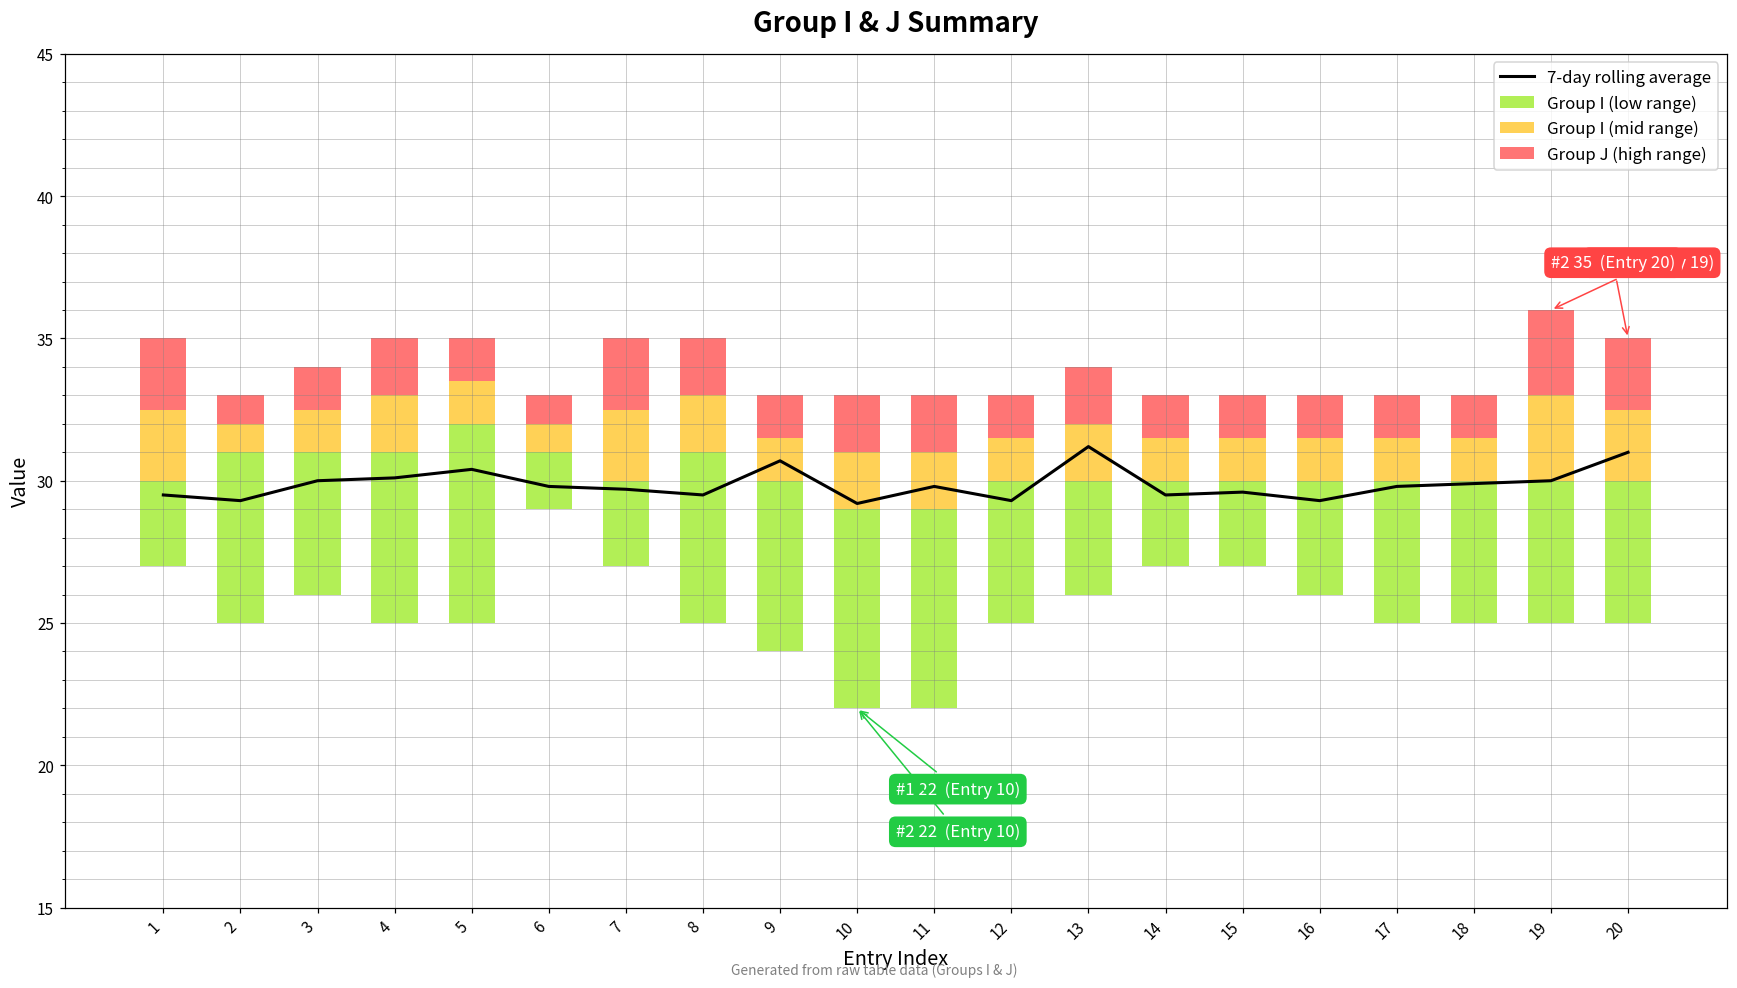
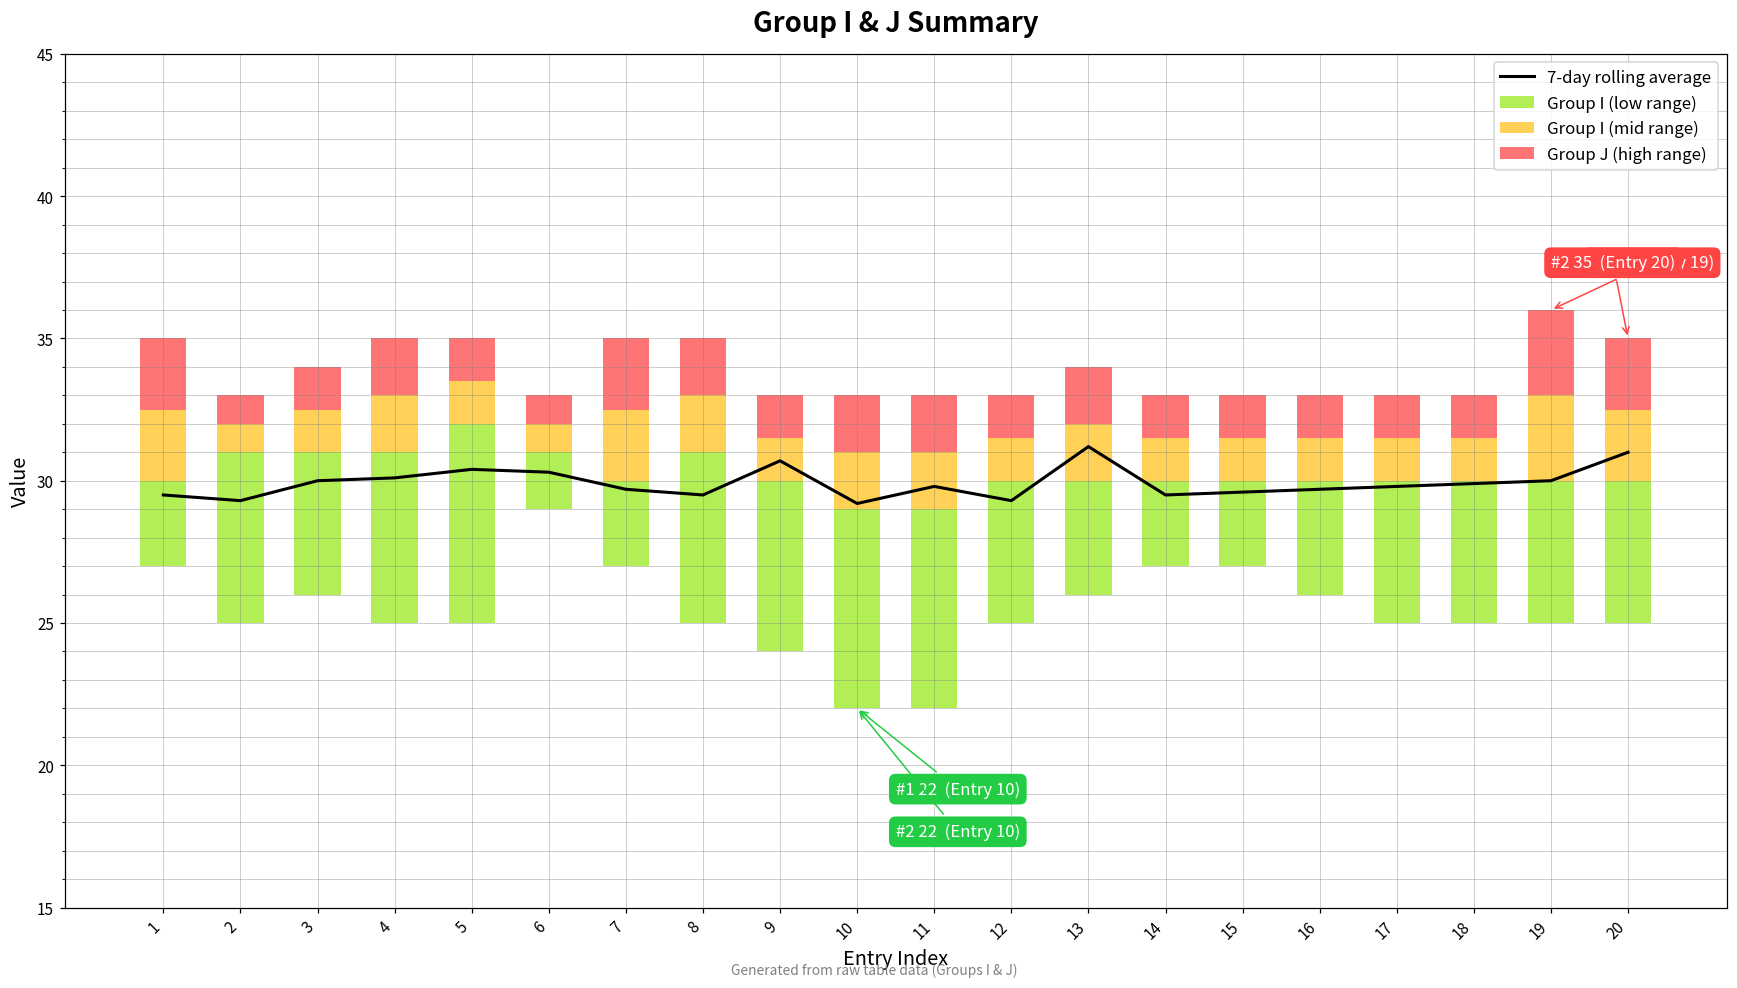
7-day rolling average, 6: 29.8 -> 30.3
7-day rolling average, 16: 29.3 -> 29.7
